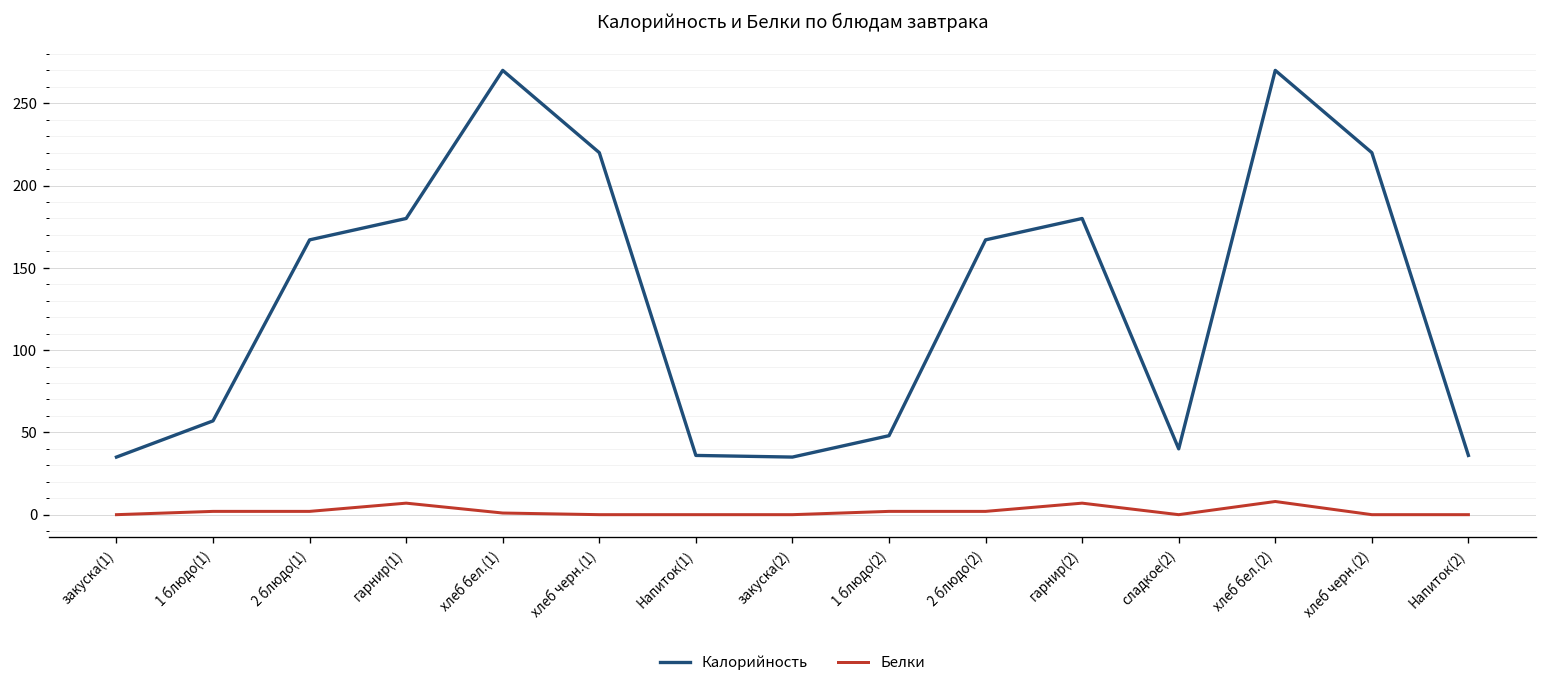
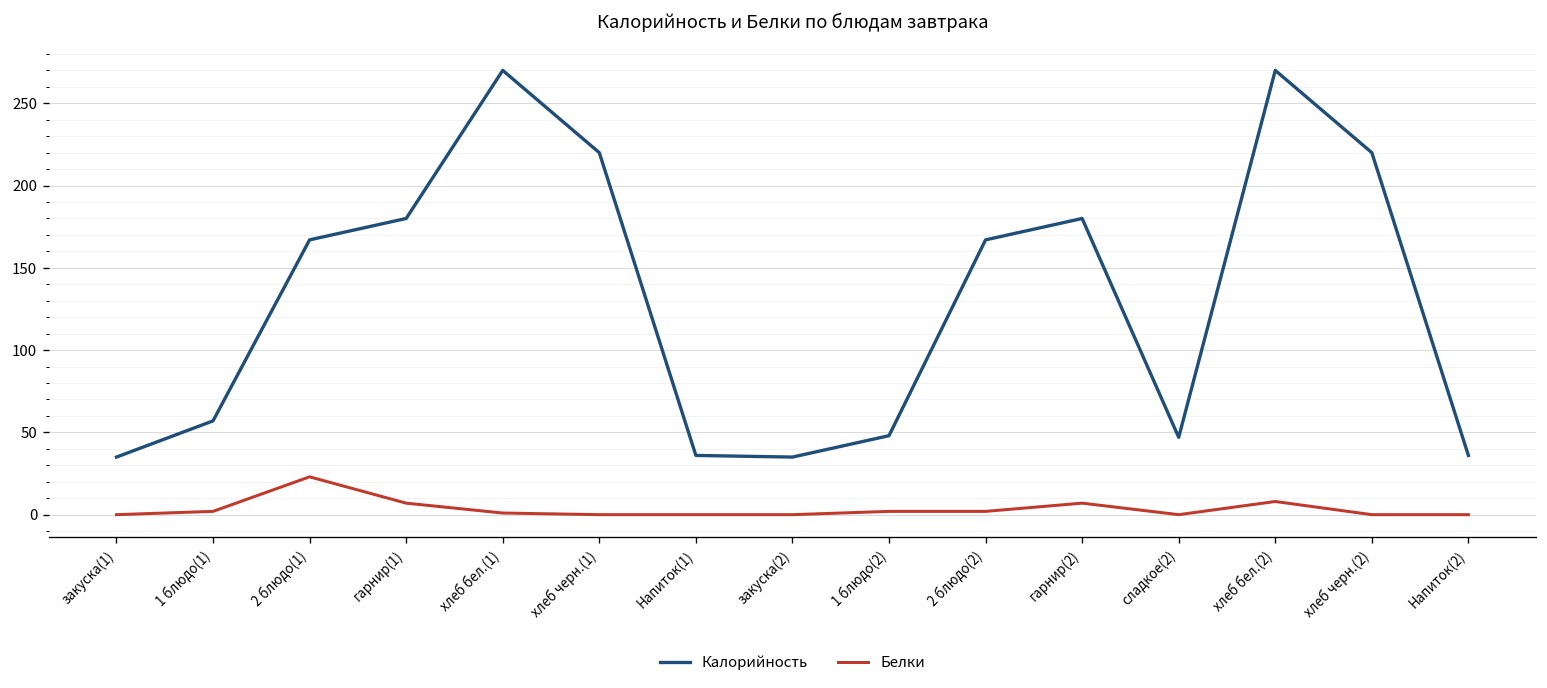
Белки, 2 блюдо(1): 2 -> 23
Калорийность, сладкое(2): 40 -> 47
